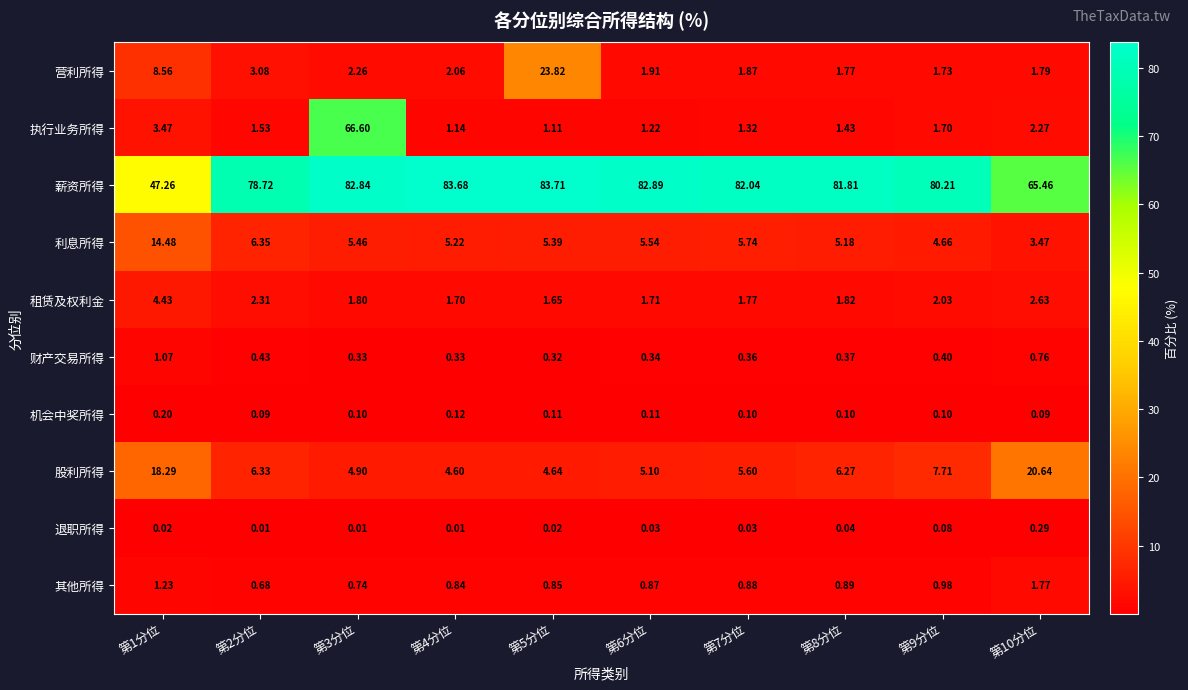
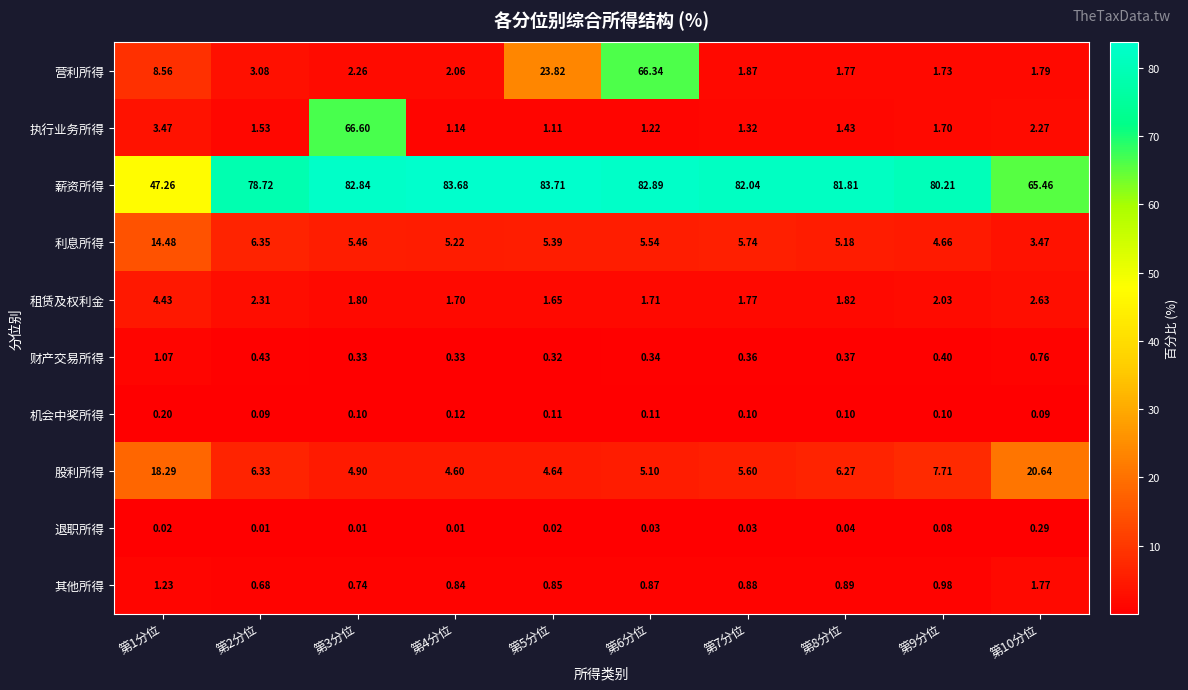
营利所得, 第6分位: 1.91 -> 66.34
